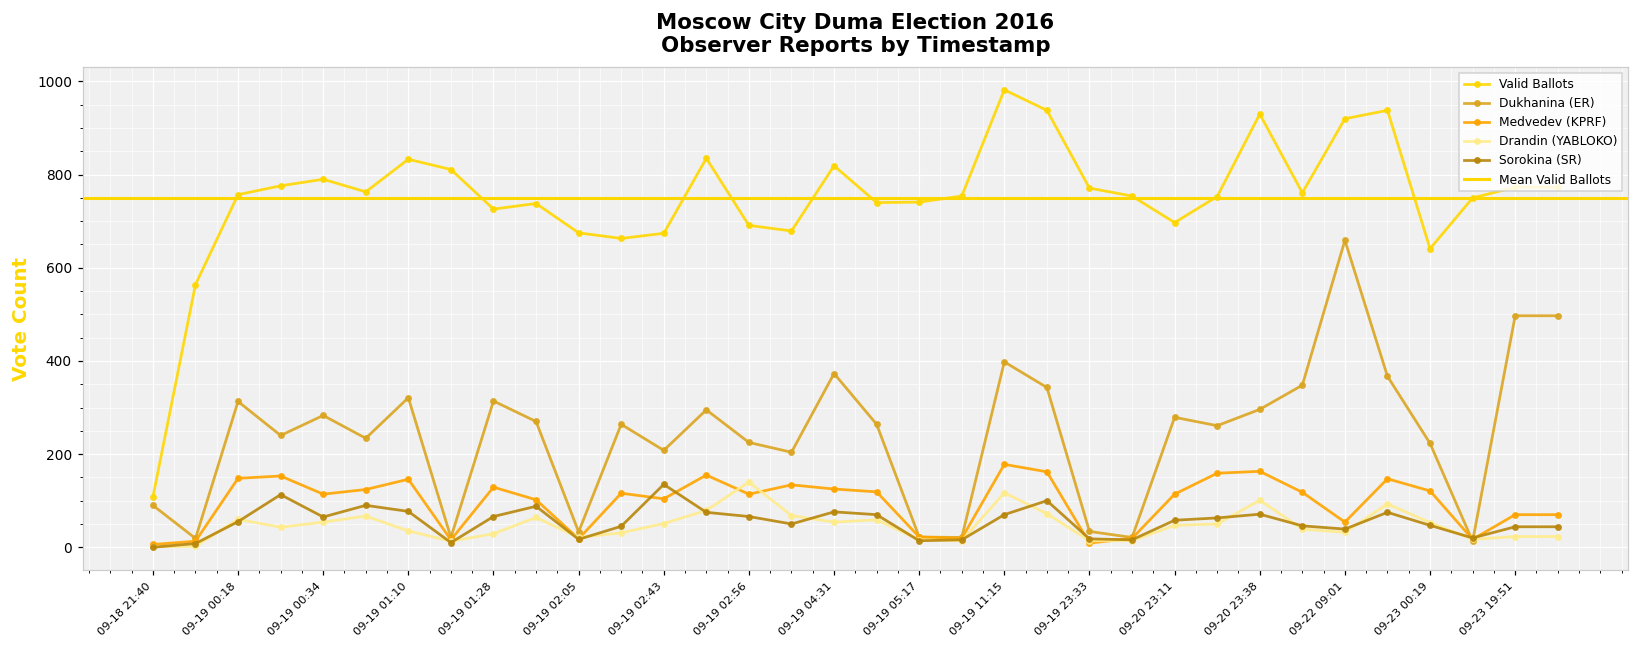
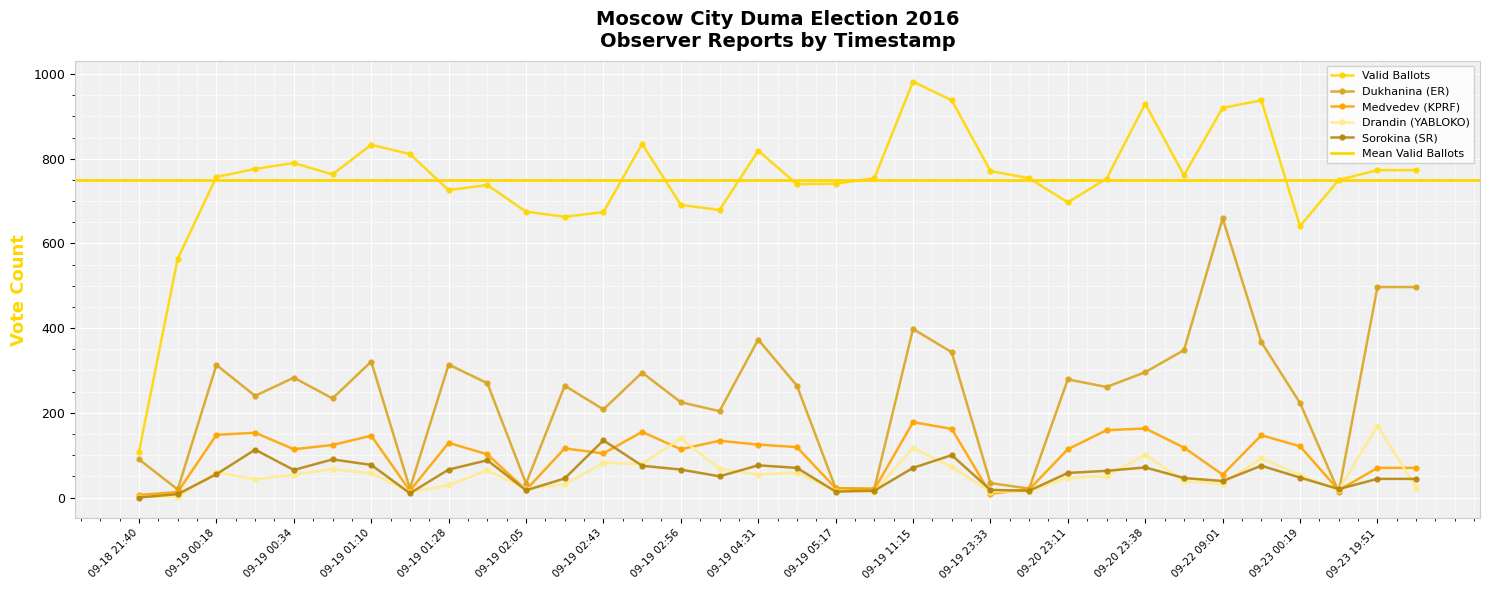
Drandin (YABLOKO), 09-19 01:10: 40 -> 60
Drandin (YABLOKO), 09-19 02:43: 50 -> 80
Drandin (YABLOKO), 09-23 19:51: 20 -> 170
